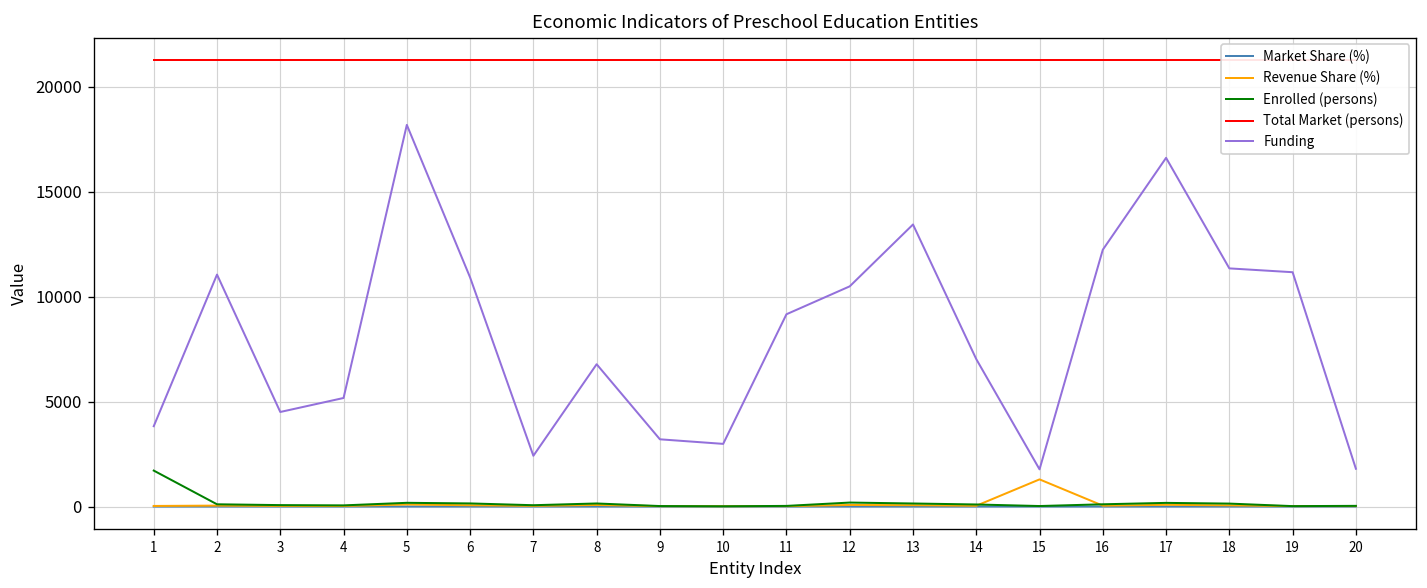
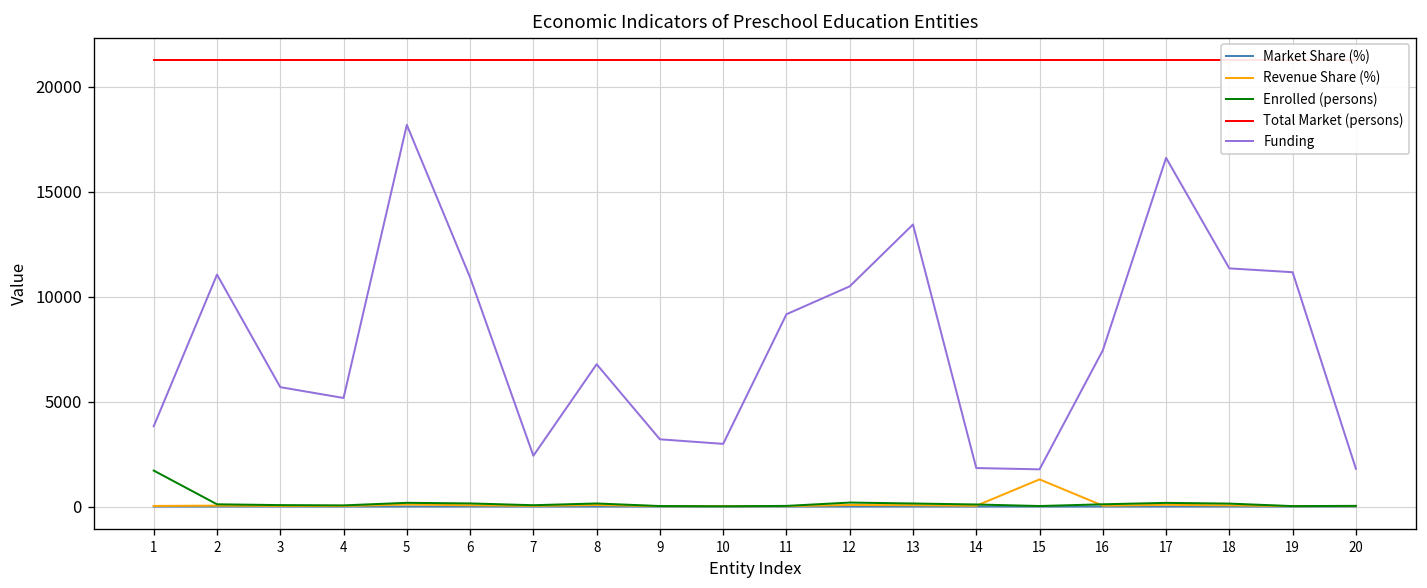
Funding, 3: 4500 -> 5700
Funding, 14: 7000 -> 1800
Funding, 16: 12200 -> 7400
